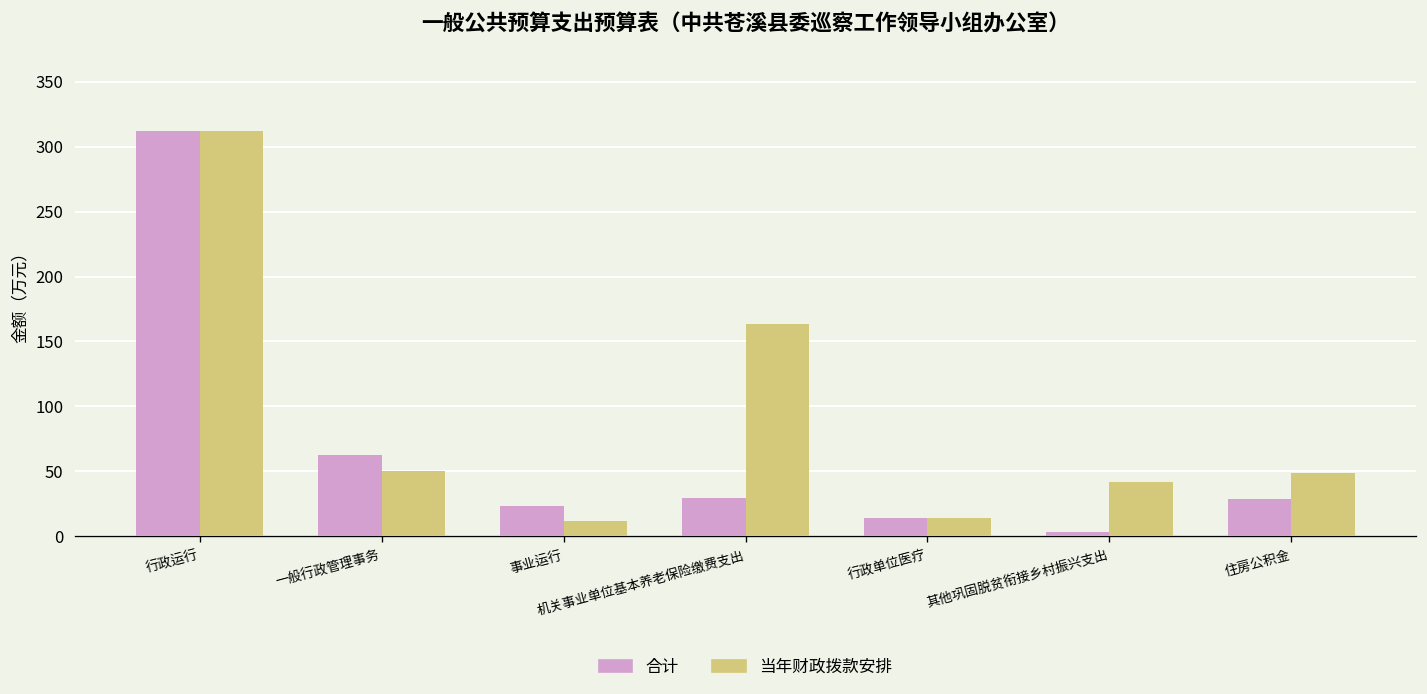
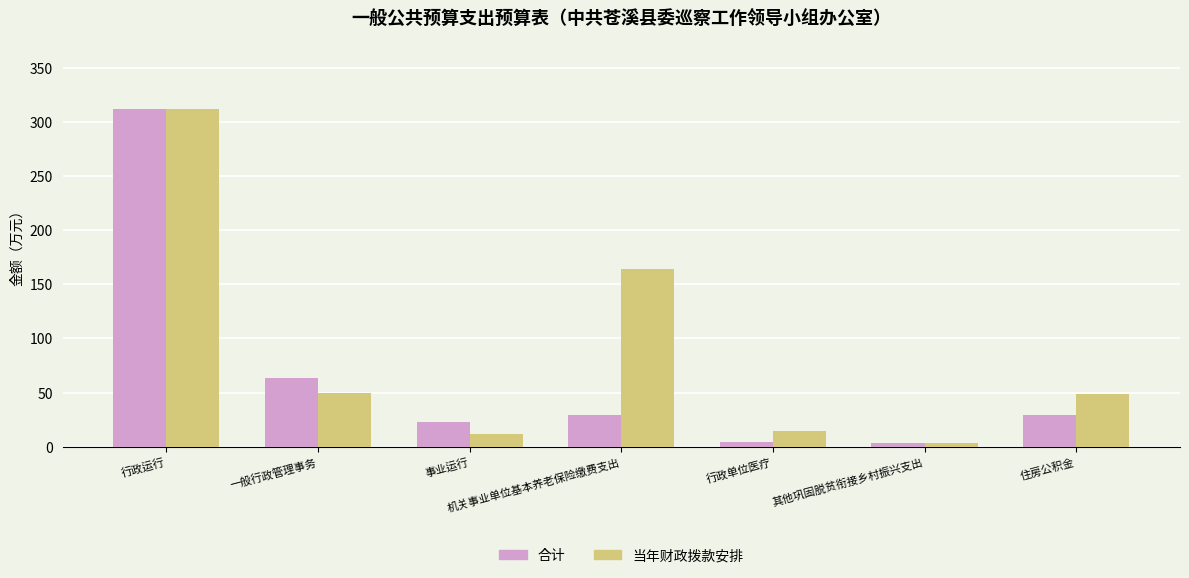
合计, 行政单位医疗: 14 -> 5
当年财政拨款安排, 其他巩固脱贫衔接乡村振兴支出: 42 -> 4
